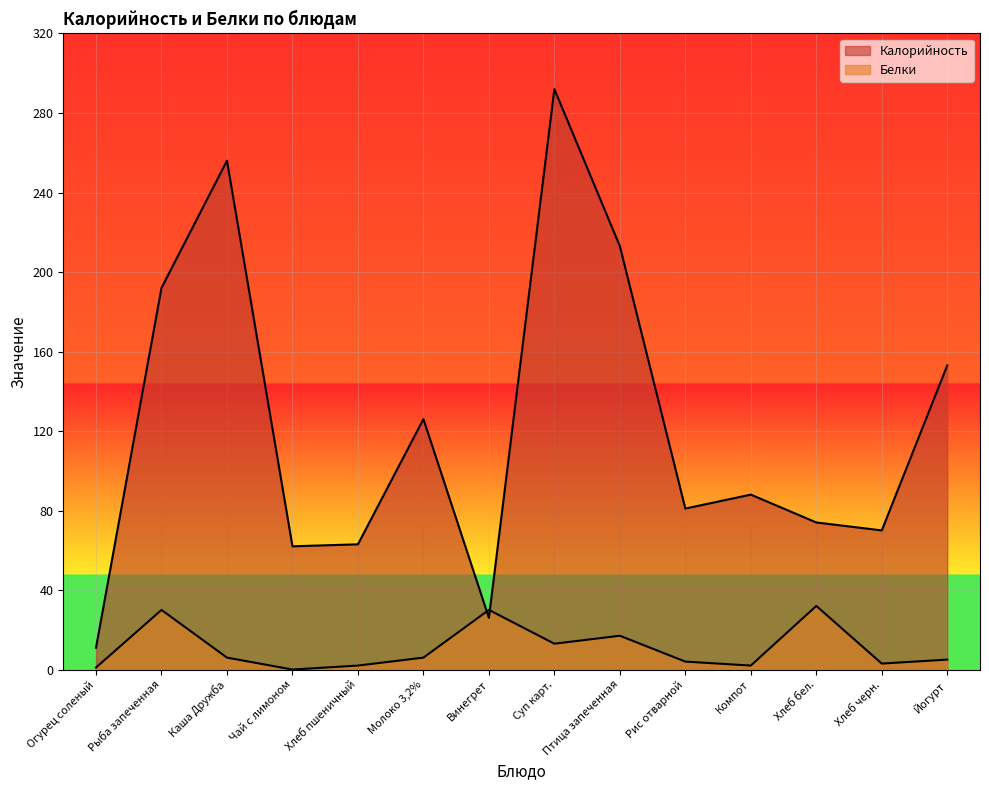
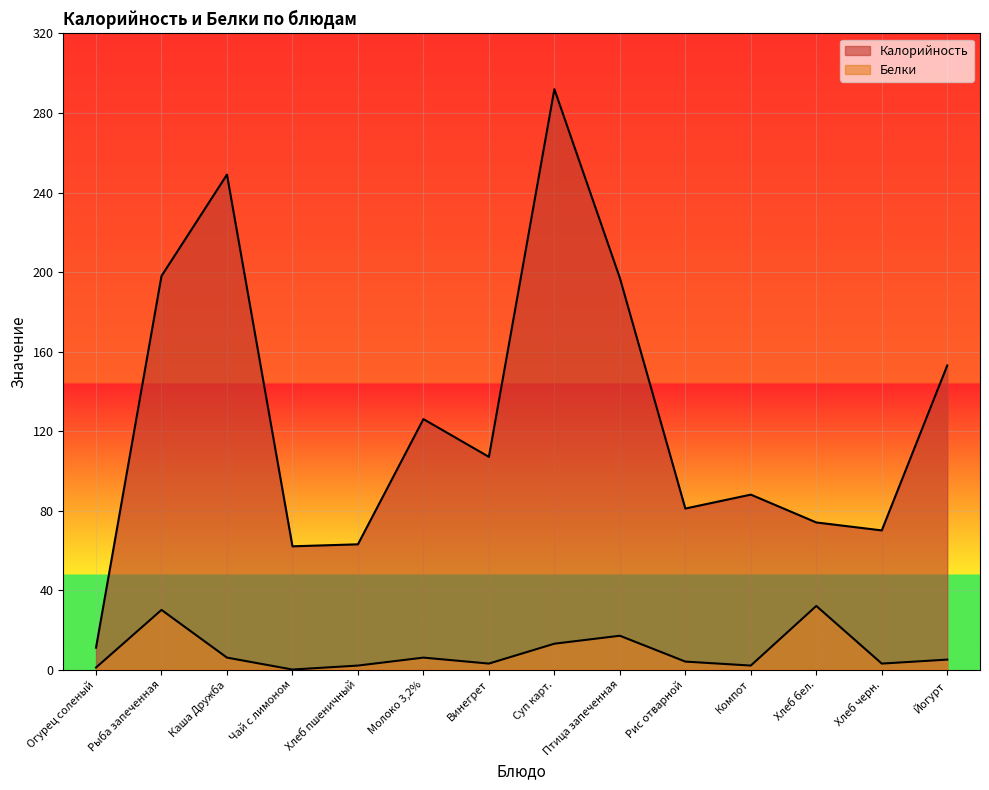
Калорийность, Рыба запеченная: 192 -> 198
Калорийность, Каша Дружба: 256 -> 249
Калорийность, Винегрет: 26 -> 107
Белки, Винегрет: 30 -> 3
Калорийность, Птица запеченная: 213 -> 197
